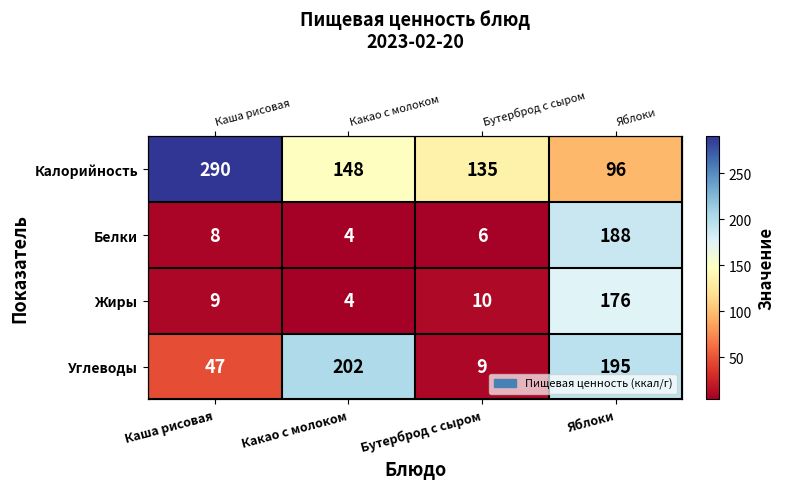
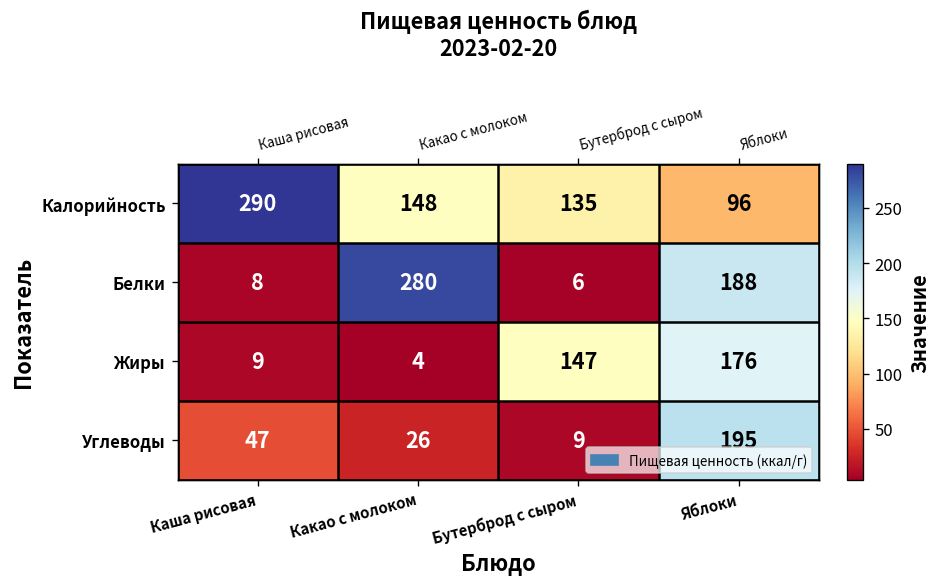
Белки, Какао с молоком: 4 -> 280
Жиры, Бутерброд с сыром: 10 -> 147
Углеводы, Какао с молоком: 202 -> 26
